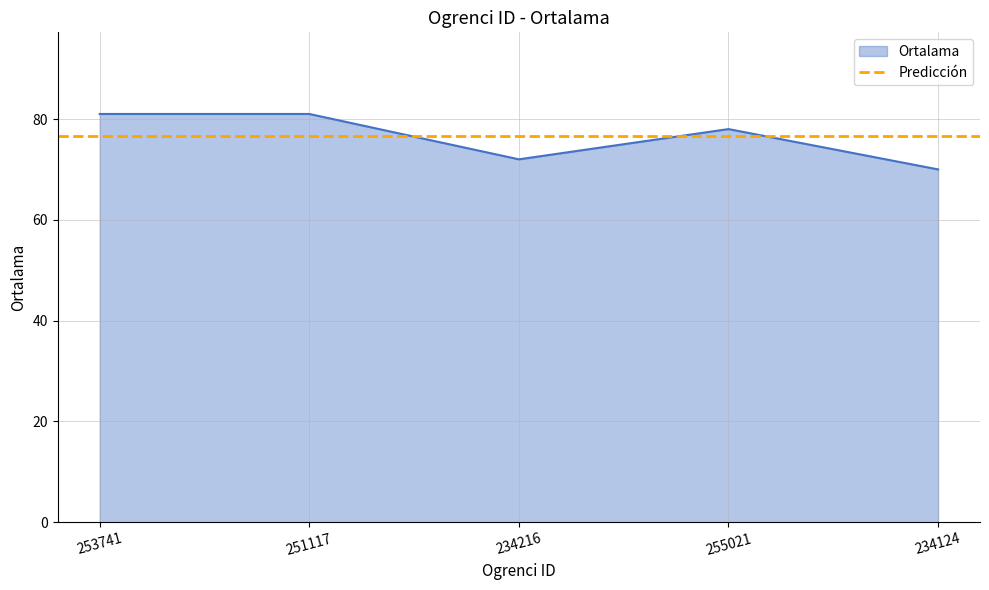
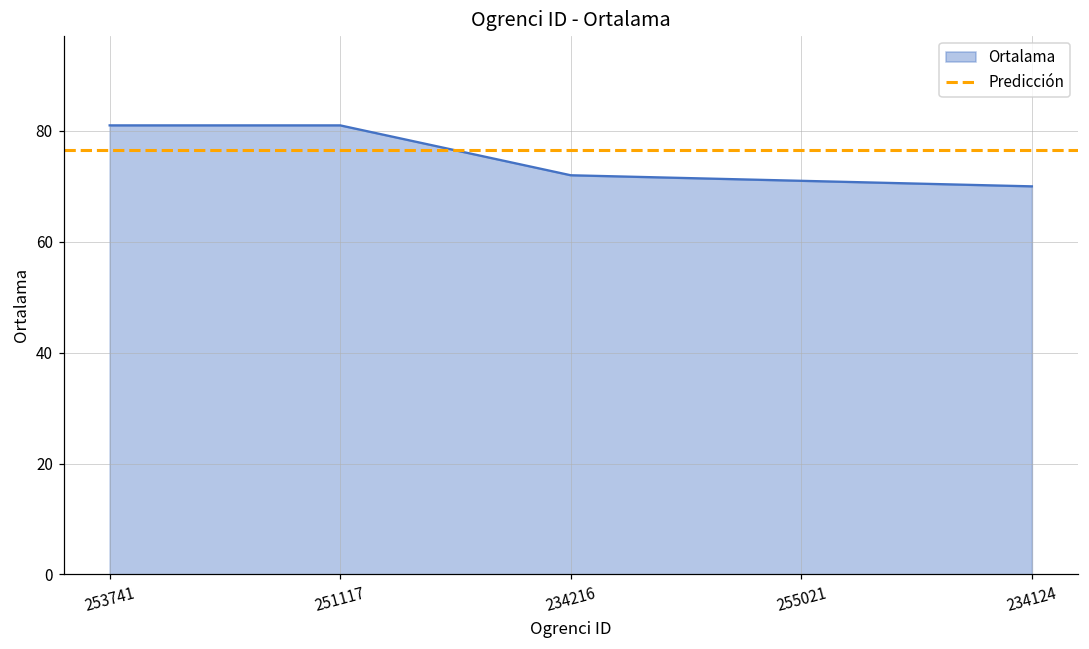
255021: 78 -> 71
